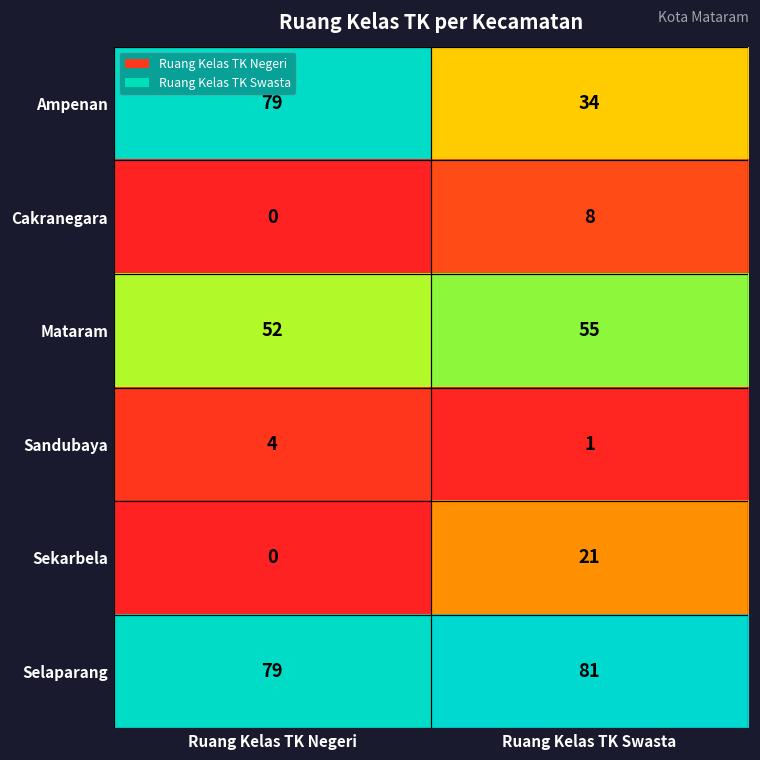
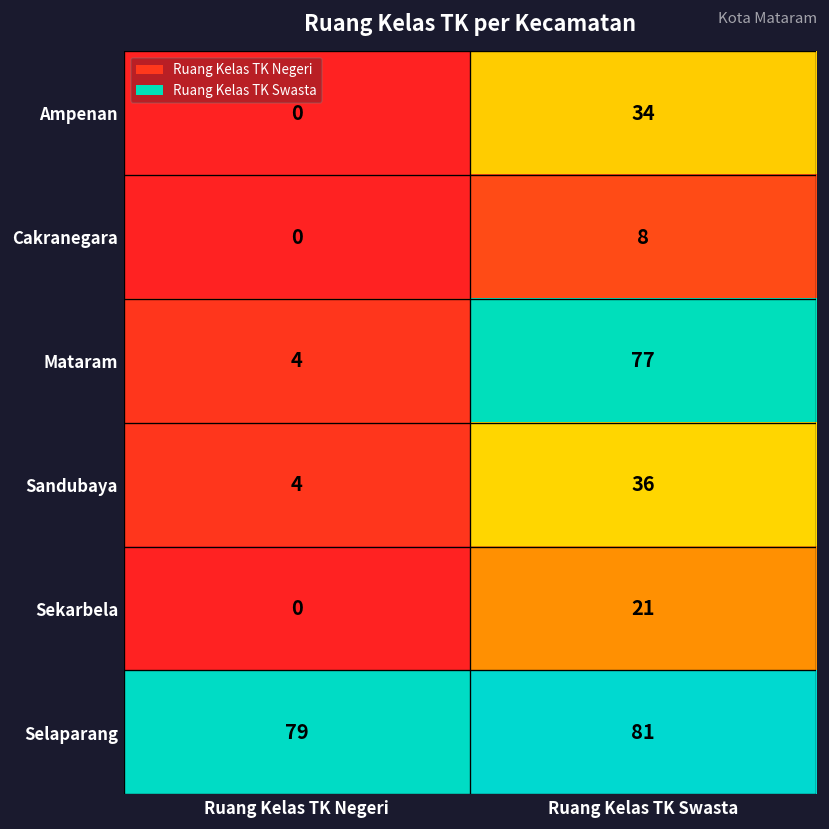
Ampenan, Ruang Kelas TK Negeri: 79 -> 0
Mataram, Ruang Kelas TK Negeri: 52 -> 4
Mataram, Ruang Kelas TK Swasta: 55 -> 77
Sandubaya, Ruang Kelas TK Swasta: 1 -> 36
